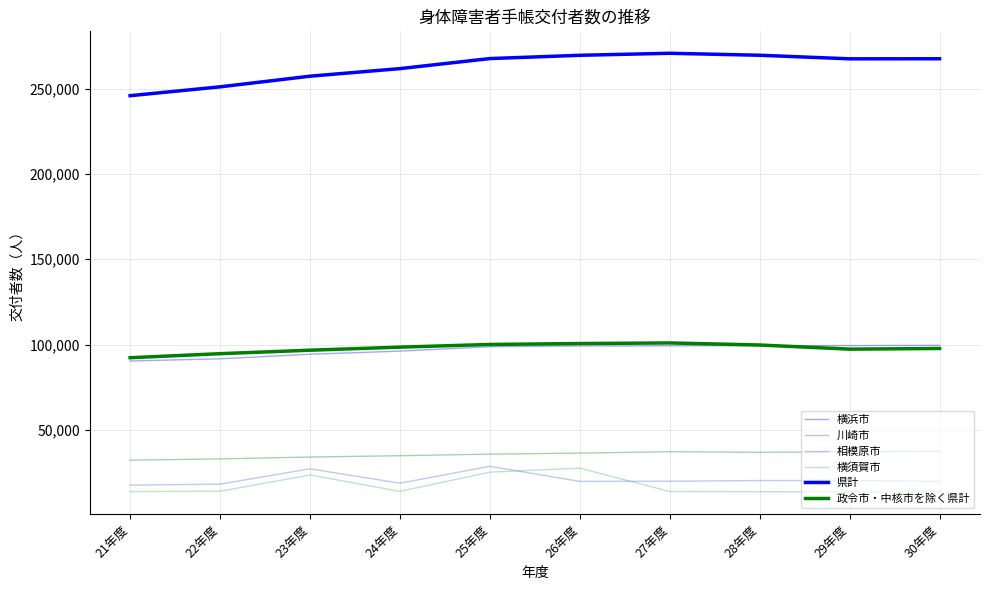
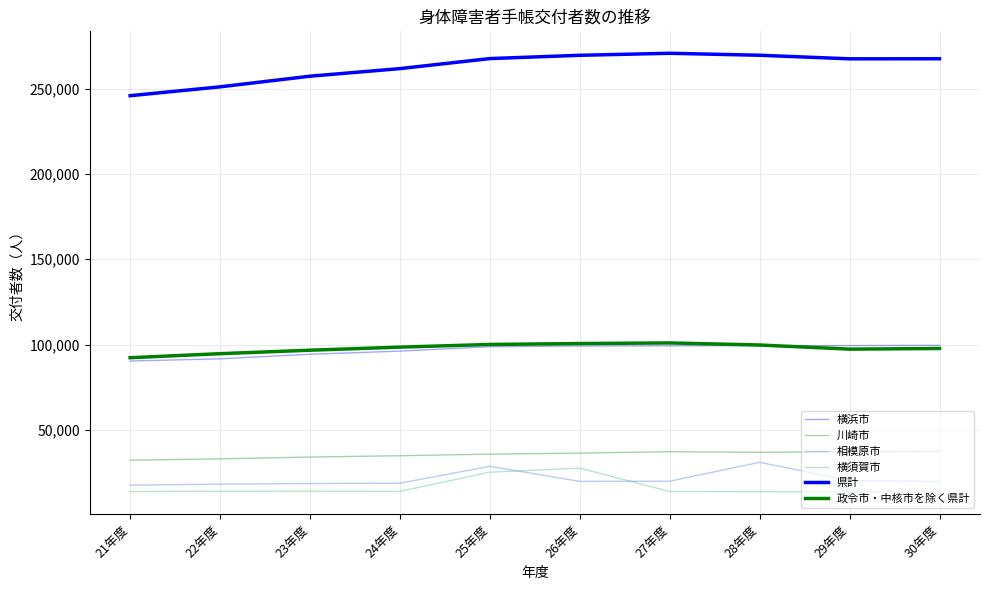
相模原市, 23年度: 27,000 -> 18,000
横須賀市, 23年度: 23,000 -> 14,000
相模原市, 28年度: 20,000 -> 31,000
